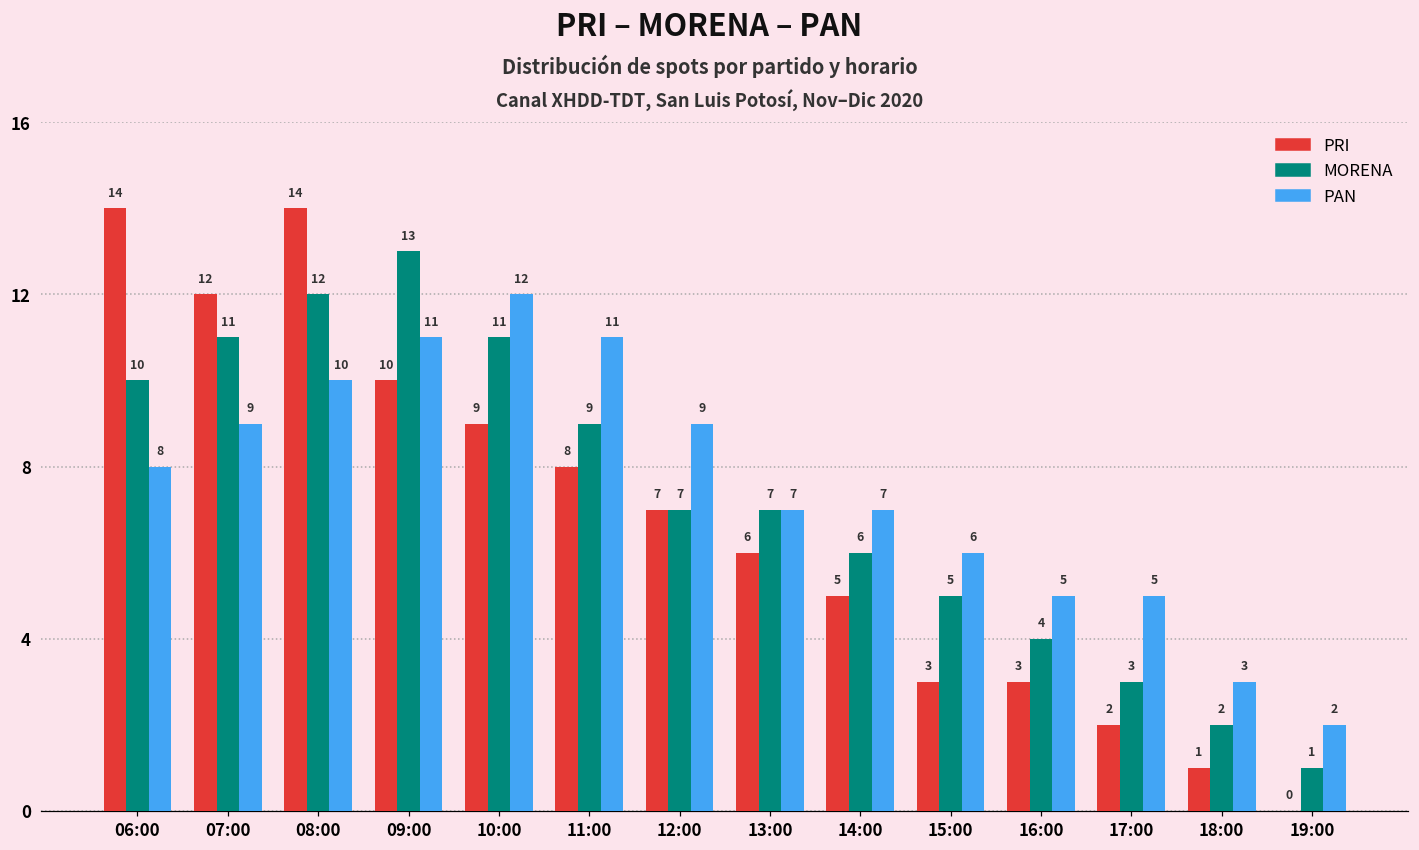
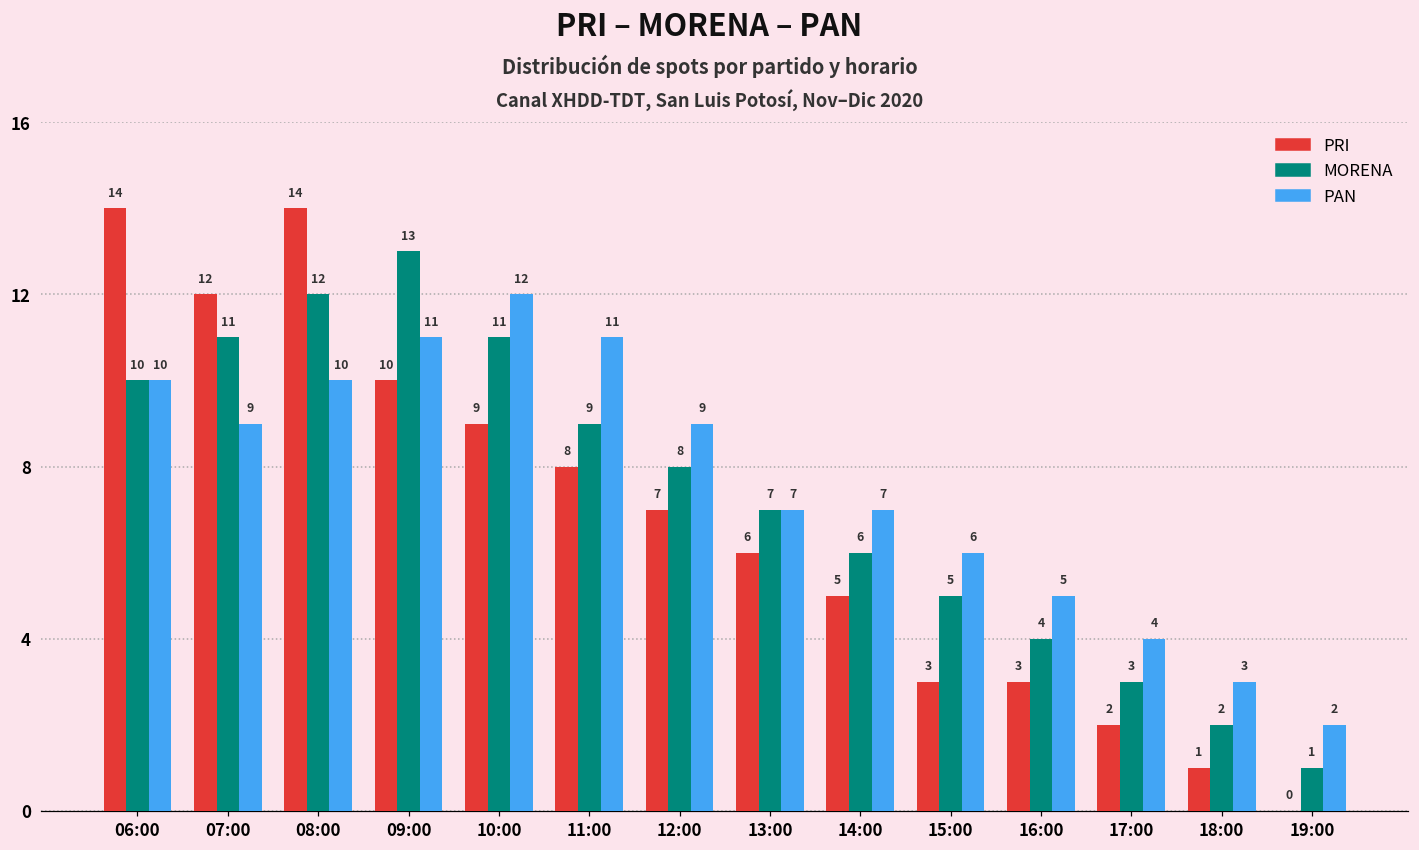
PAN, 06:00: 8 -> 10
MORENA, 12:00: 7 -> 8
PAN, 17:00: 5 -> 4
